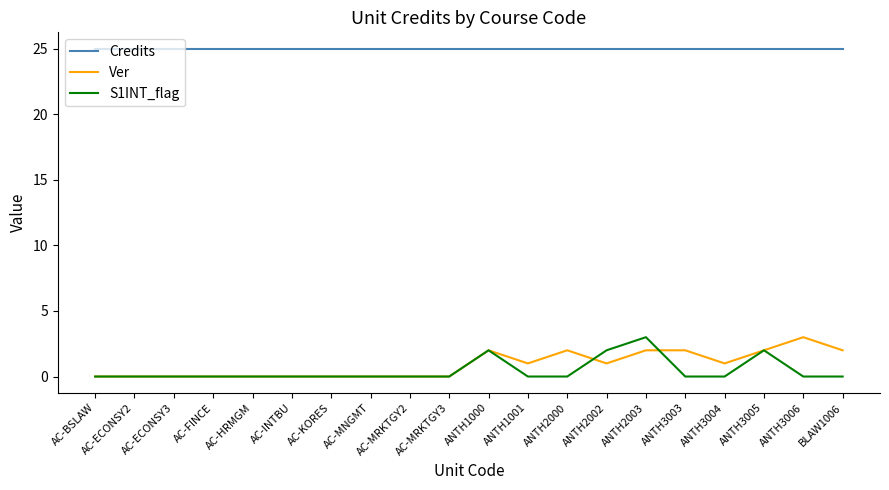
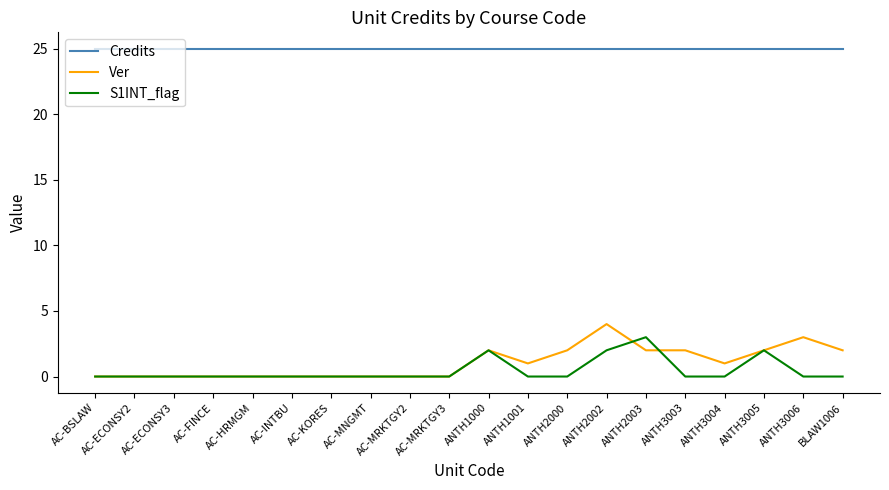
Ver, ANTH2002: 1 -> 4
